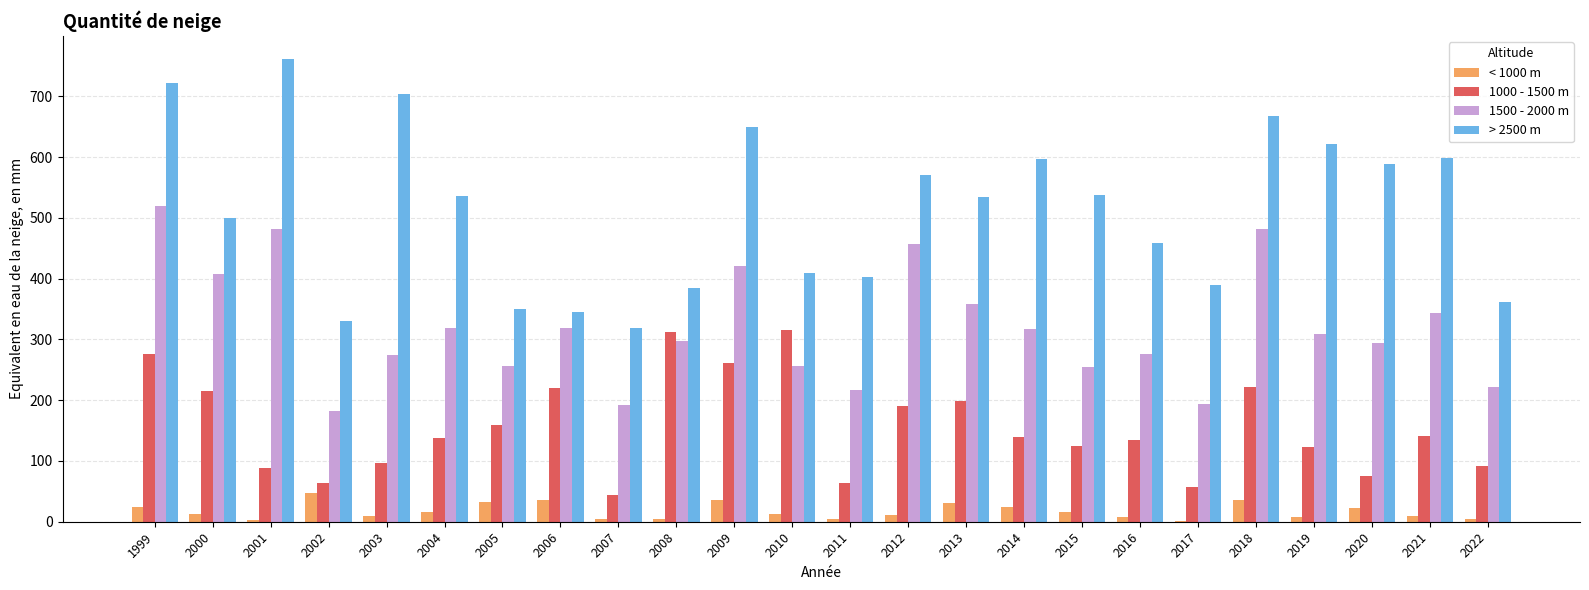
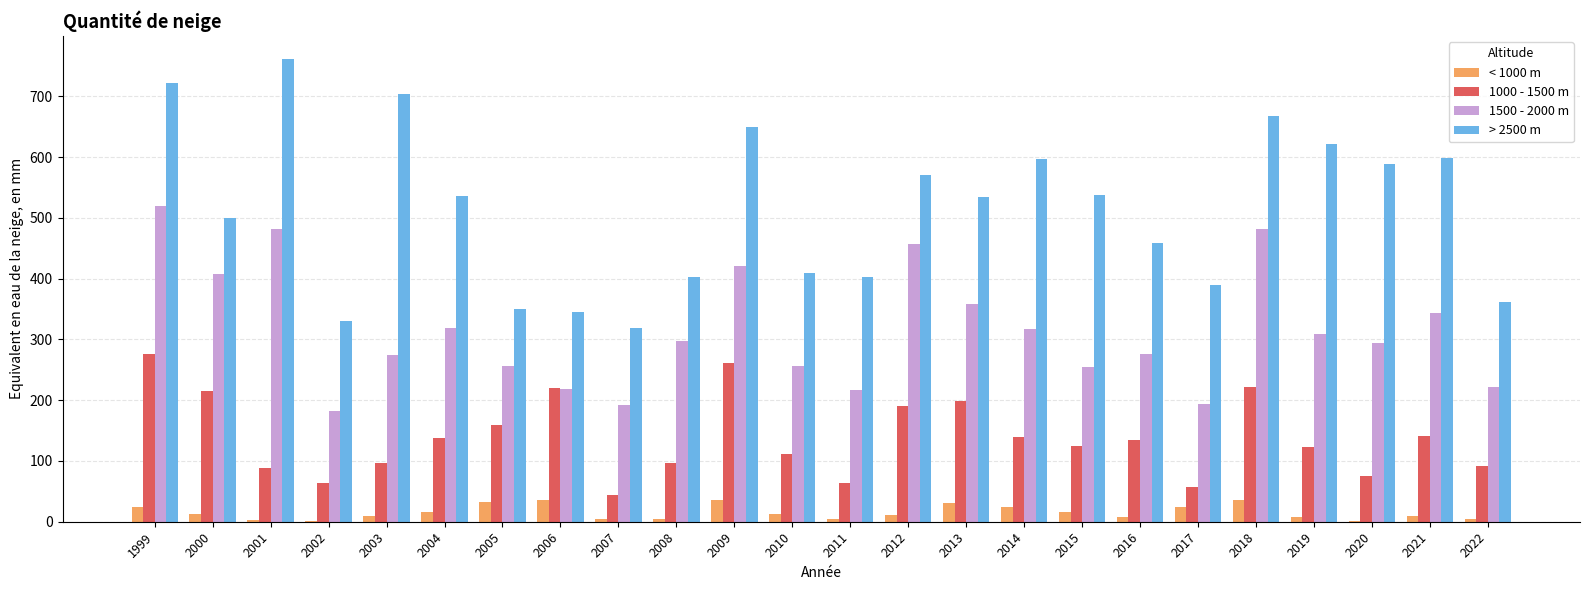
< 1000 m, 2002: 50 -> 0
1500 - 2000 m, 2006: 320 -> 220
1000 - 1500 m, 2008: 310 -> 100
> 2500 m, 2008: 390 -> 400
1000 - 1500 m, 2010: 320 -> 110
< 1000 m, 2017: 0 -> 20
< 1000 m, 2020: 20 -> 0
